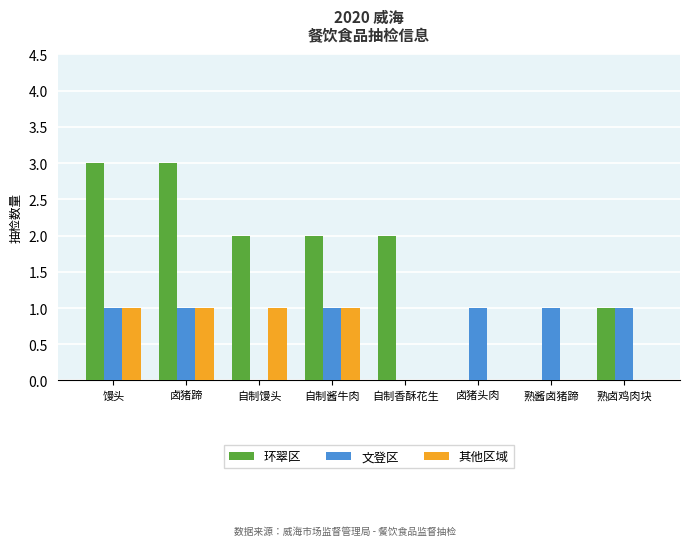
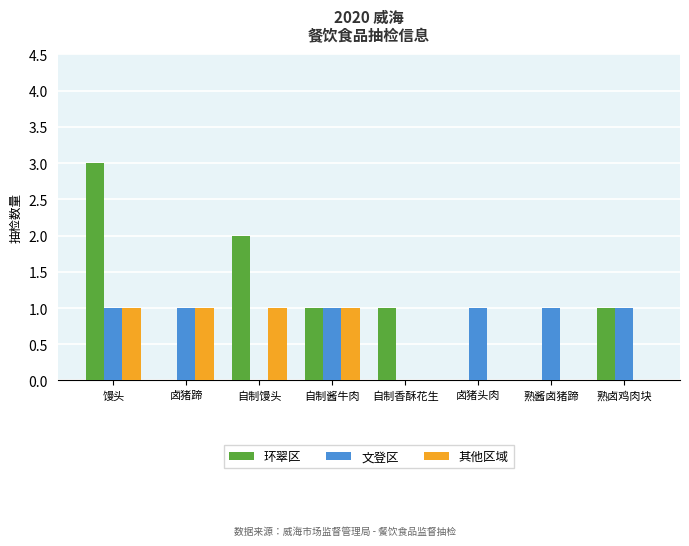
环翠区, 卤猪蹄: 3 -> 0
环翠区, 自制酱牛肉: 2 -> 1
环翠区, 自制香酥花生: 2 -> 1
